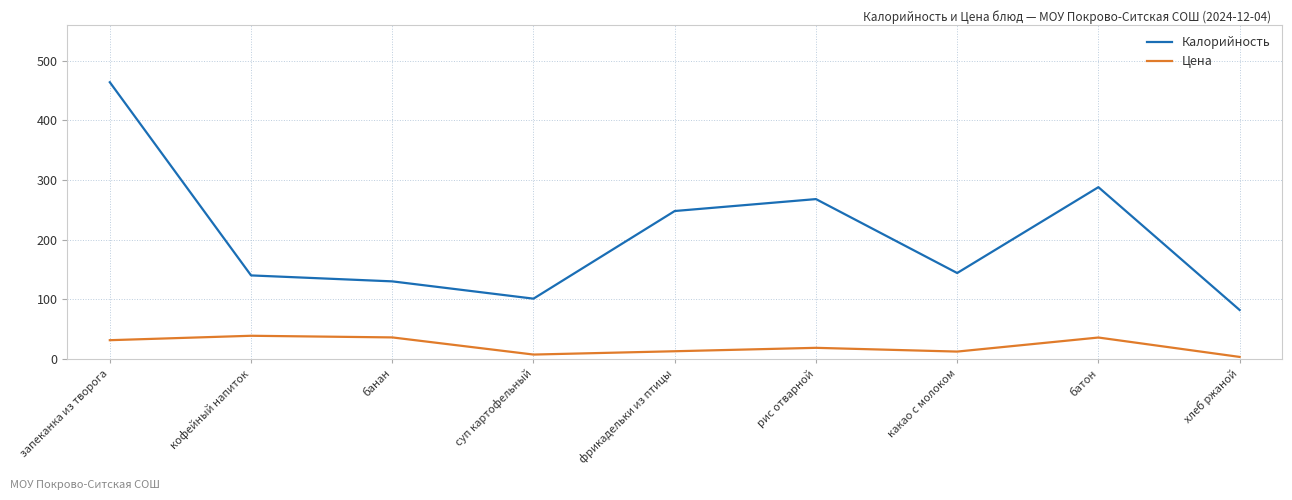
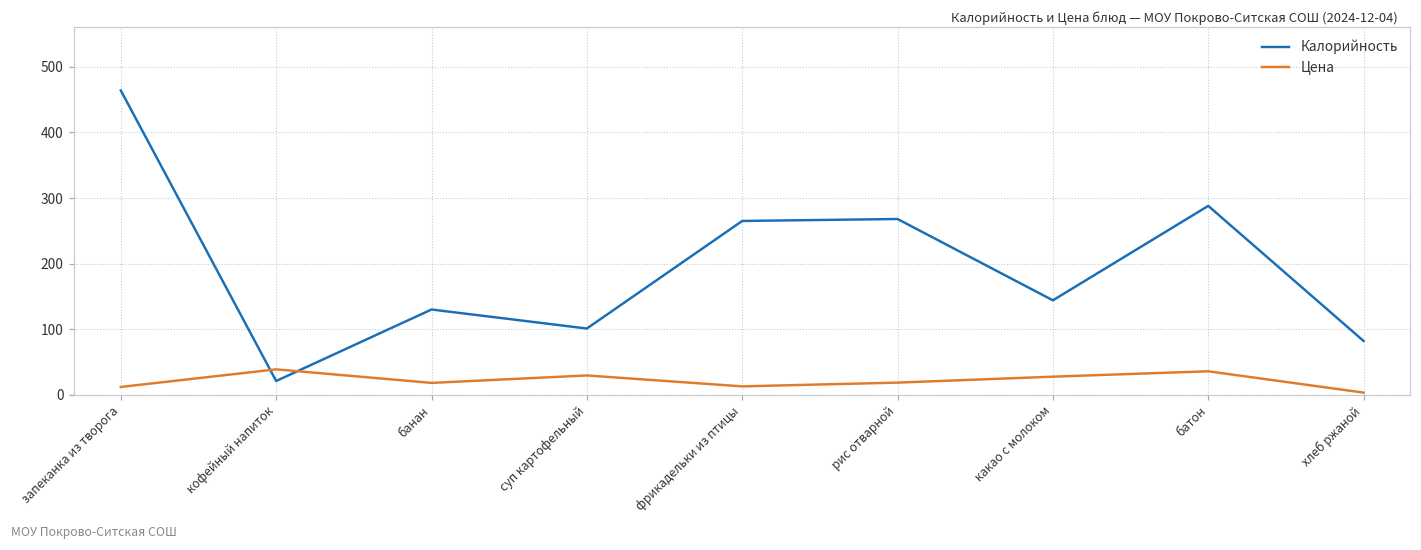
Цена, запеканка из творога: 30 -> 10
Калорийность, кофейный напиток: 140 -> 20
Цена, банан: 40 -> 20
Цена, суп картофельный: 10 -> 30
Калорийность, фрикадельки из птицы: 250 -> 270
Цена, какао с молоком: 10 -> 30
